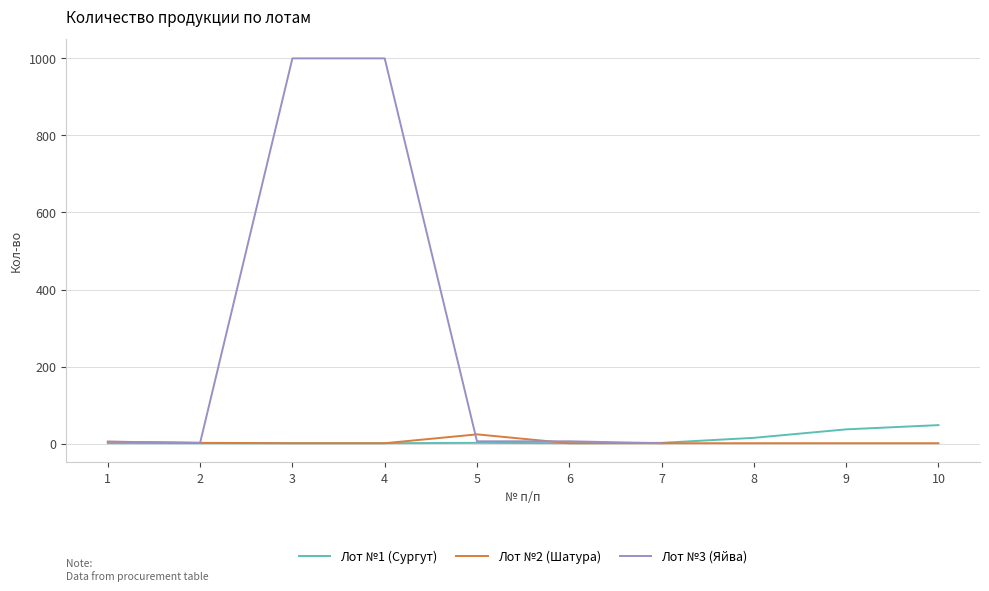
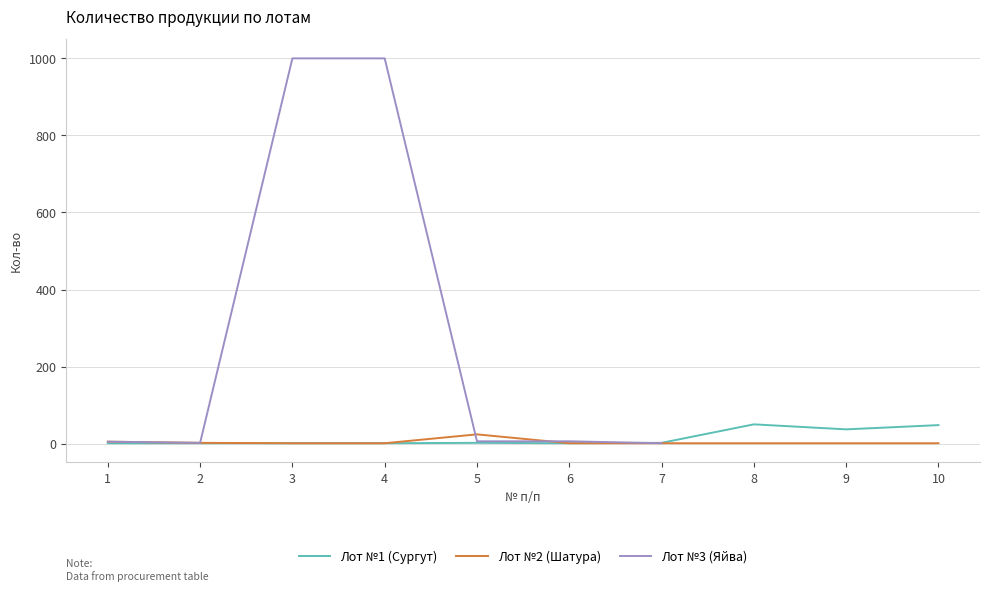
Лот №1 (Сургут), 8: 20 -> 50
